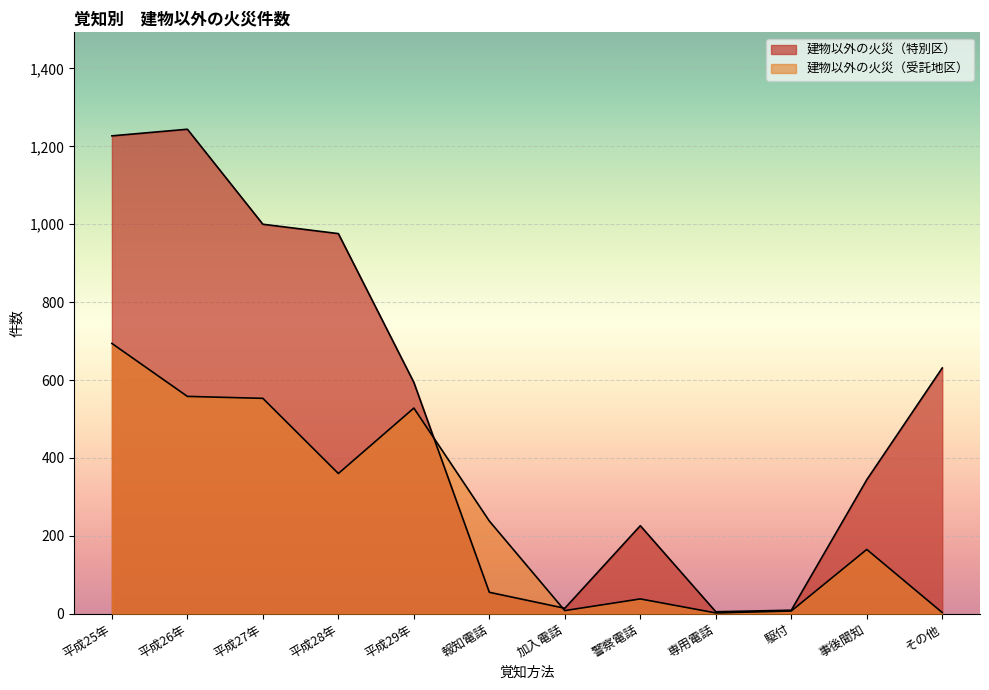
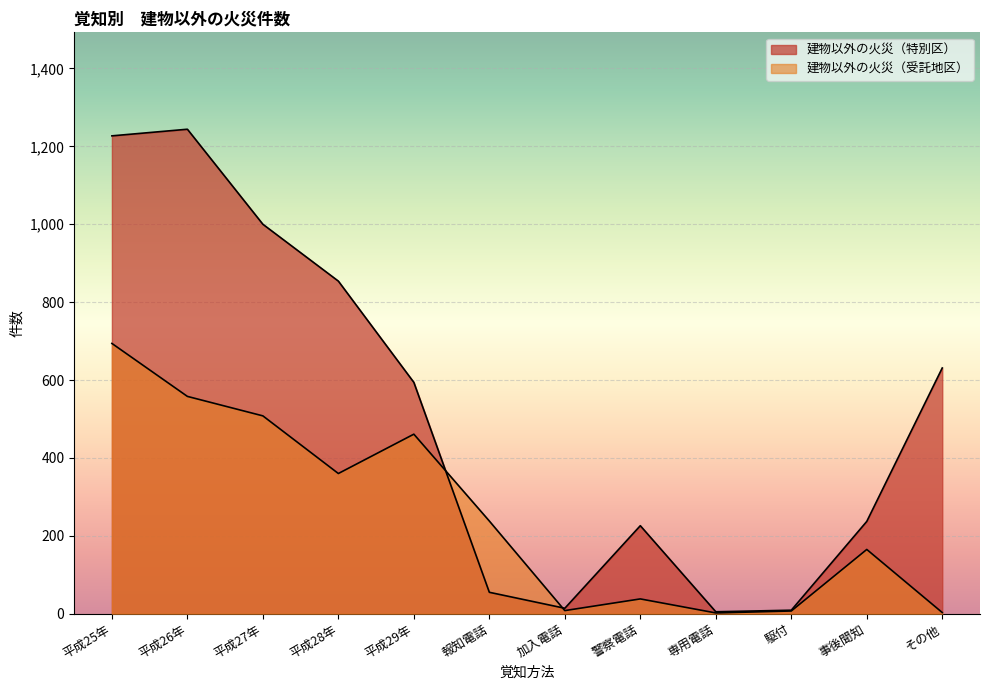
建物以外の火災（受託地区）, 平成27年: 550 -> 510
建物以外の火災（特別区）, 平成28年: 980 -> 850
建物以外の火災（受託地区）, 平成29年: 530 -> 460
建物以外の火災（特別区）, 事後聞知: 340 -> 240
